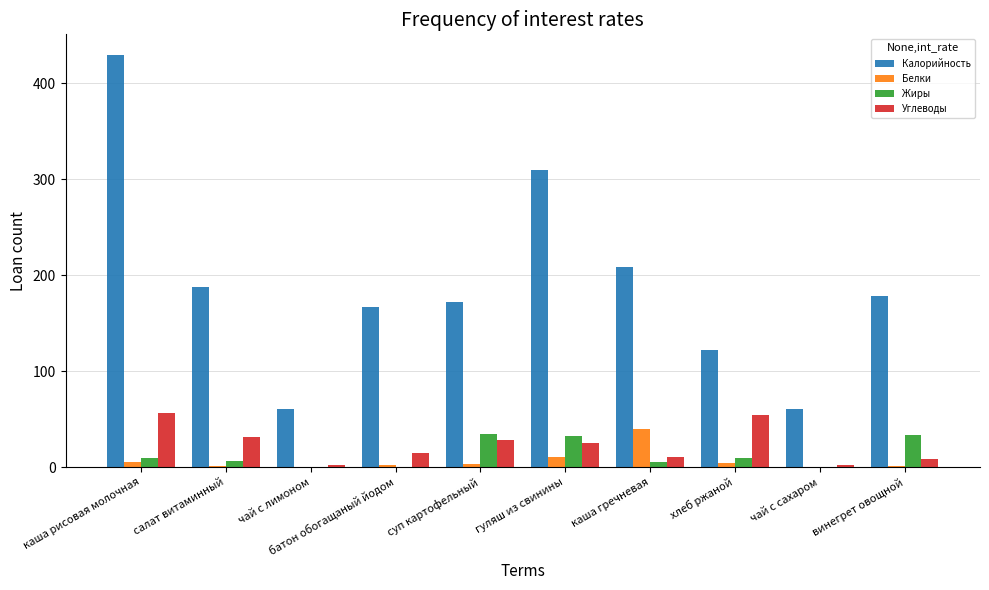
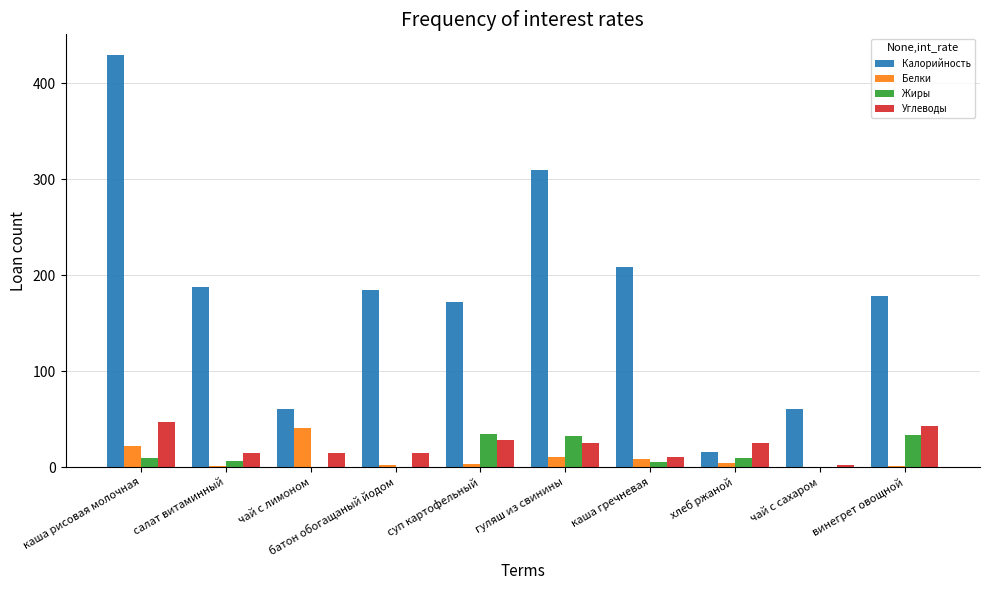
Белки, каша рисовая молочная: 0 -> 20
Углеводы, каша рисовая молочная: 60 -> 50
Углеводы, салат витаминный: 30 -> 10
Белки, чай с лимоном: 0 -> 40
Углеводы, чай с лимоном: 0 -> 10
Калорийность, батон обогащаный йодом: 170 -> 180
Белки, каша гречневая: 40 -> 10
Калорийность, хлеб ржаной: 120 -> 20
Углеводы, хлеб ржаной: 50 -> 30
Углеводы, винегрет овощной: 10 -> 40
